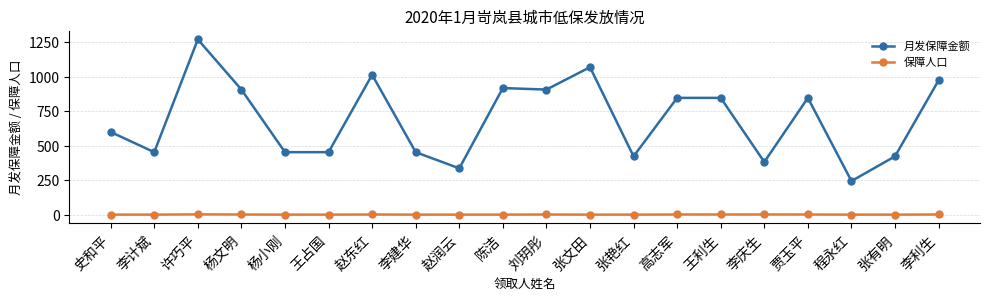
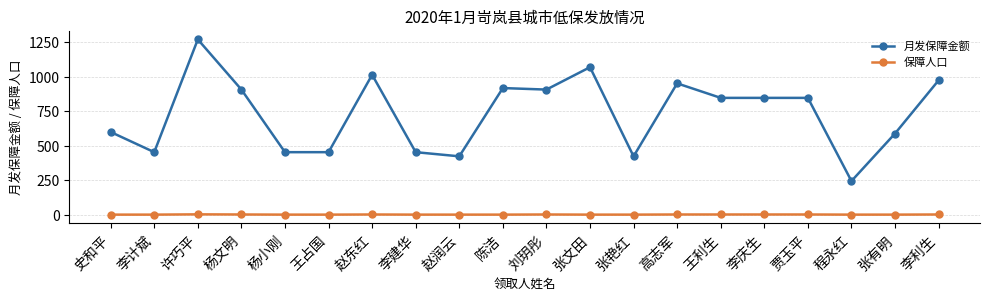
月发保障金额, 赵润云: 340 -> 420
月发保障金额, 高志军: 850 -> 950
月发保障金额, 李庆生: 380 -> 850
月发保障金额, 张有明: 420 -> 590
